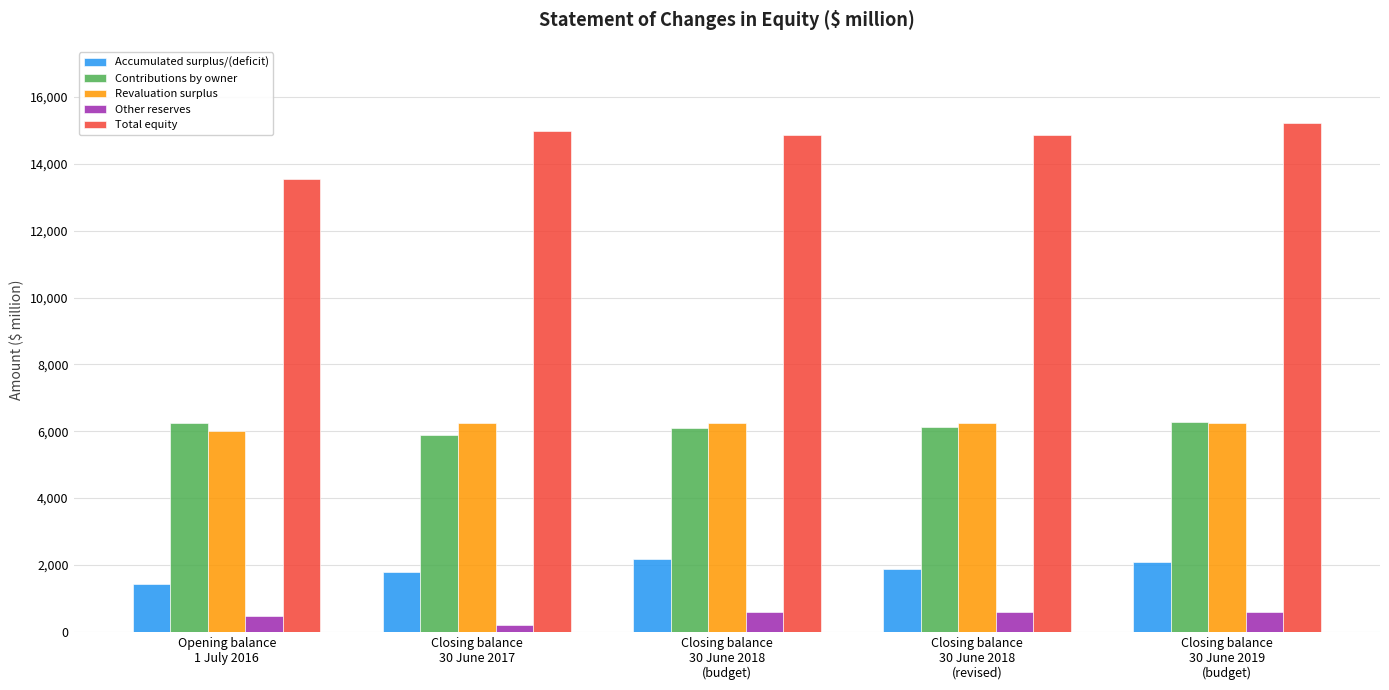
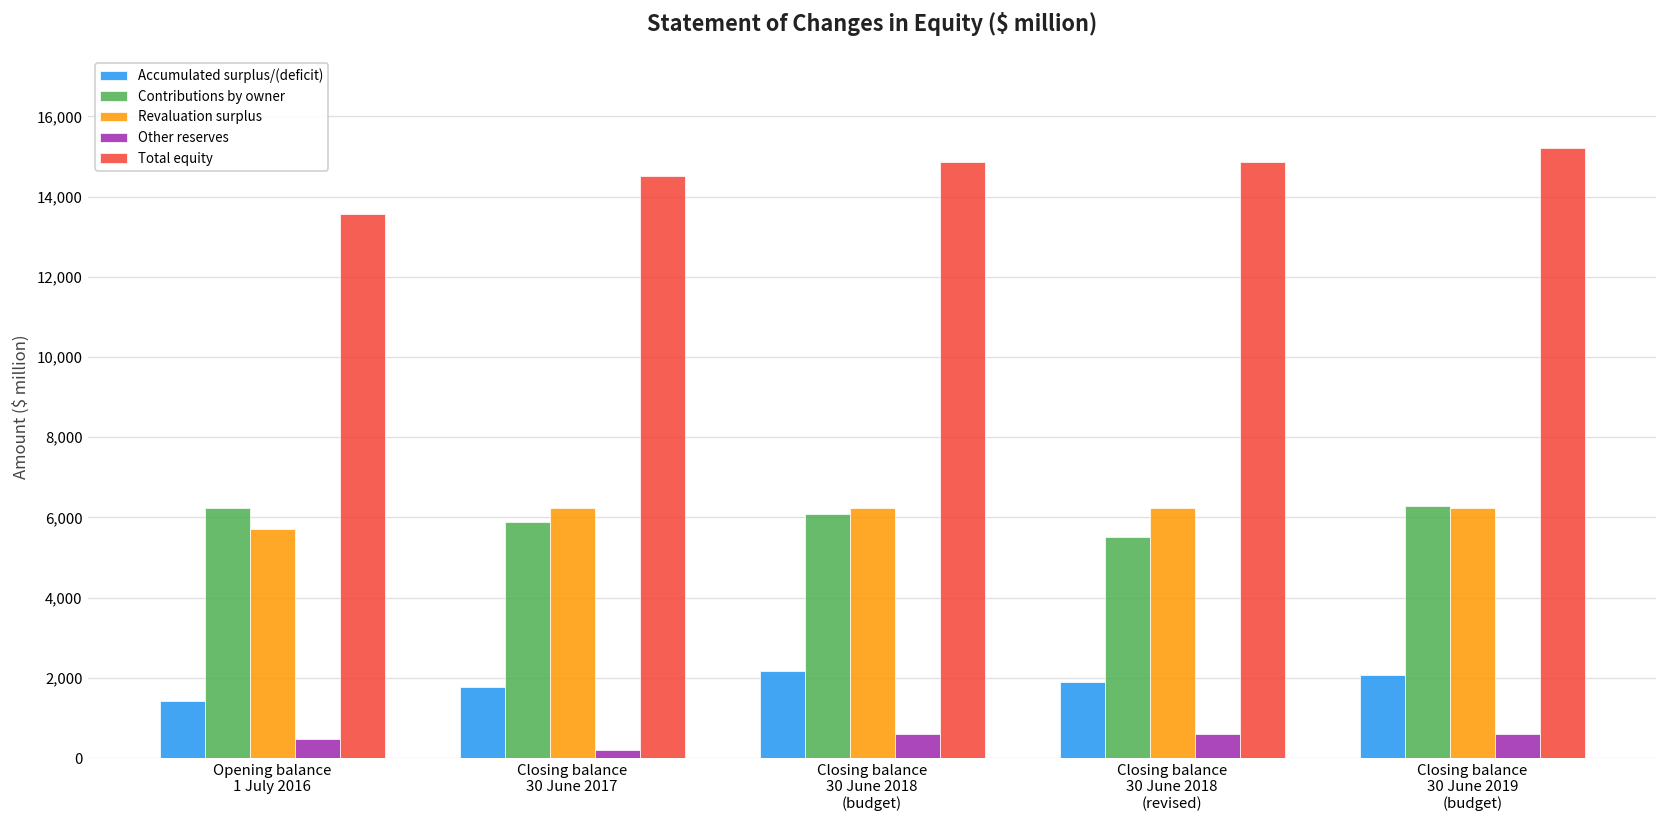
Revaluation surplus, Opening balance 1 July 2016: 6,000 -> 5,700
Total equity, Closing balance 30 June 2017: 15,000 -> 14,500
Contributions by owner, Closing balance 30 June 2018 (revised): 6,100 -> 5,500
